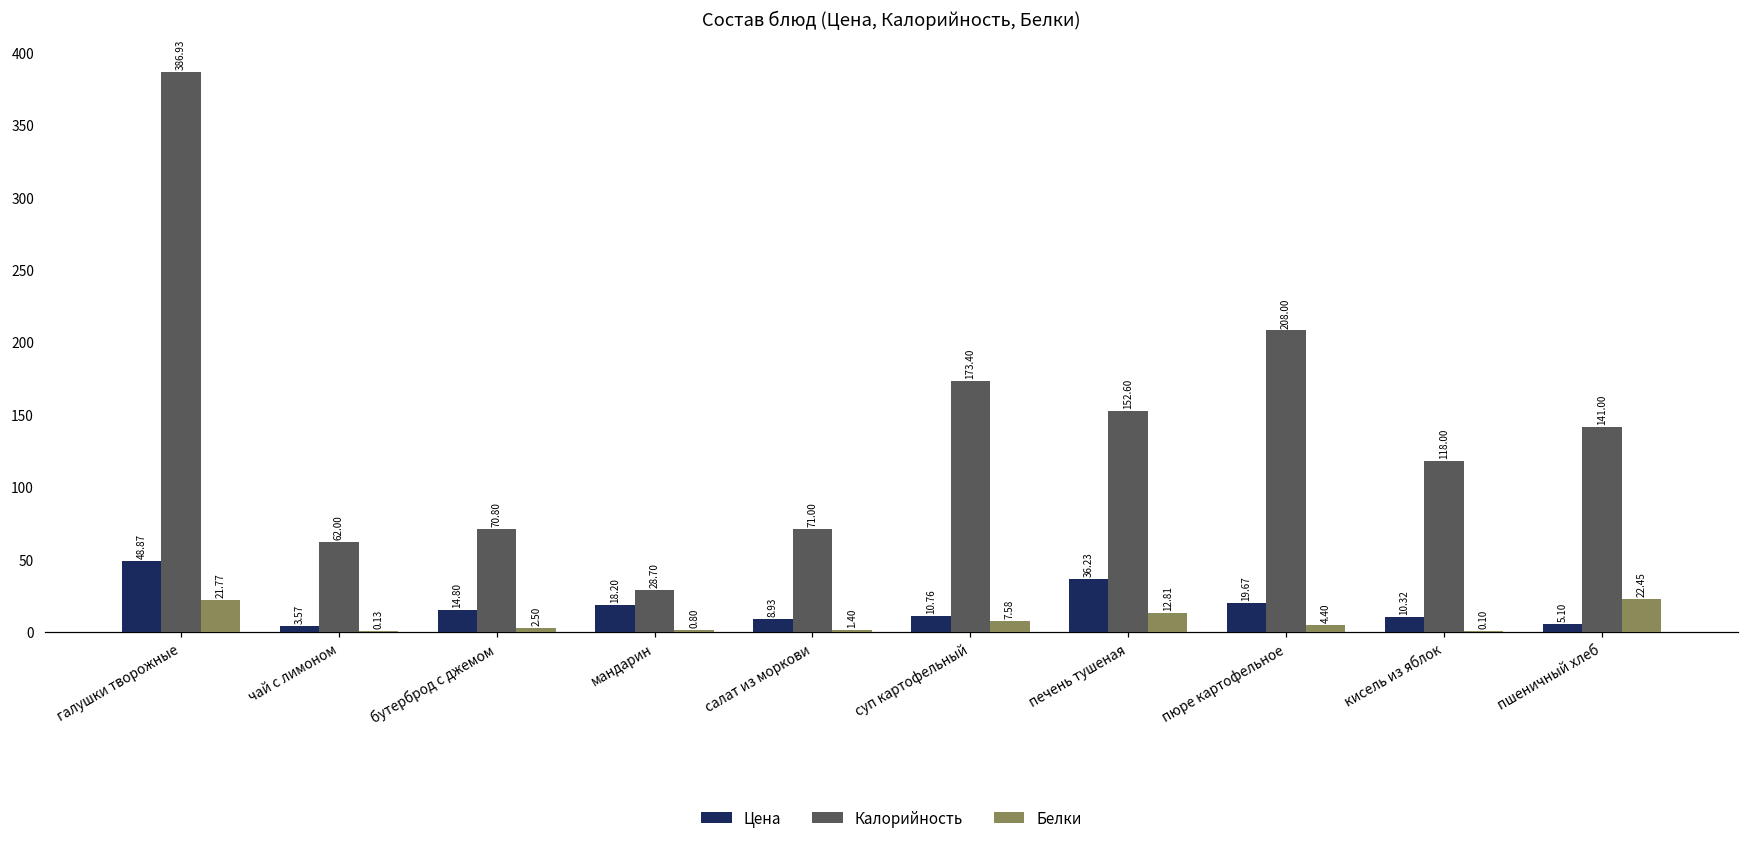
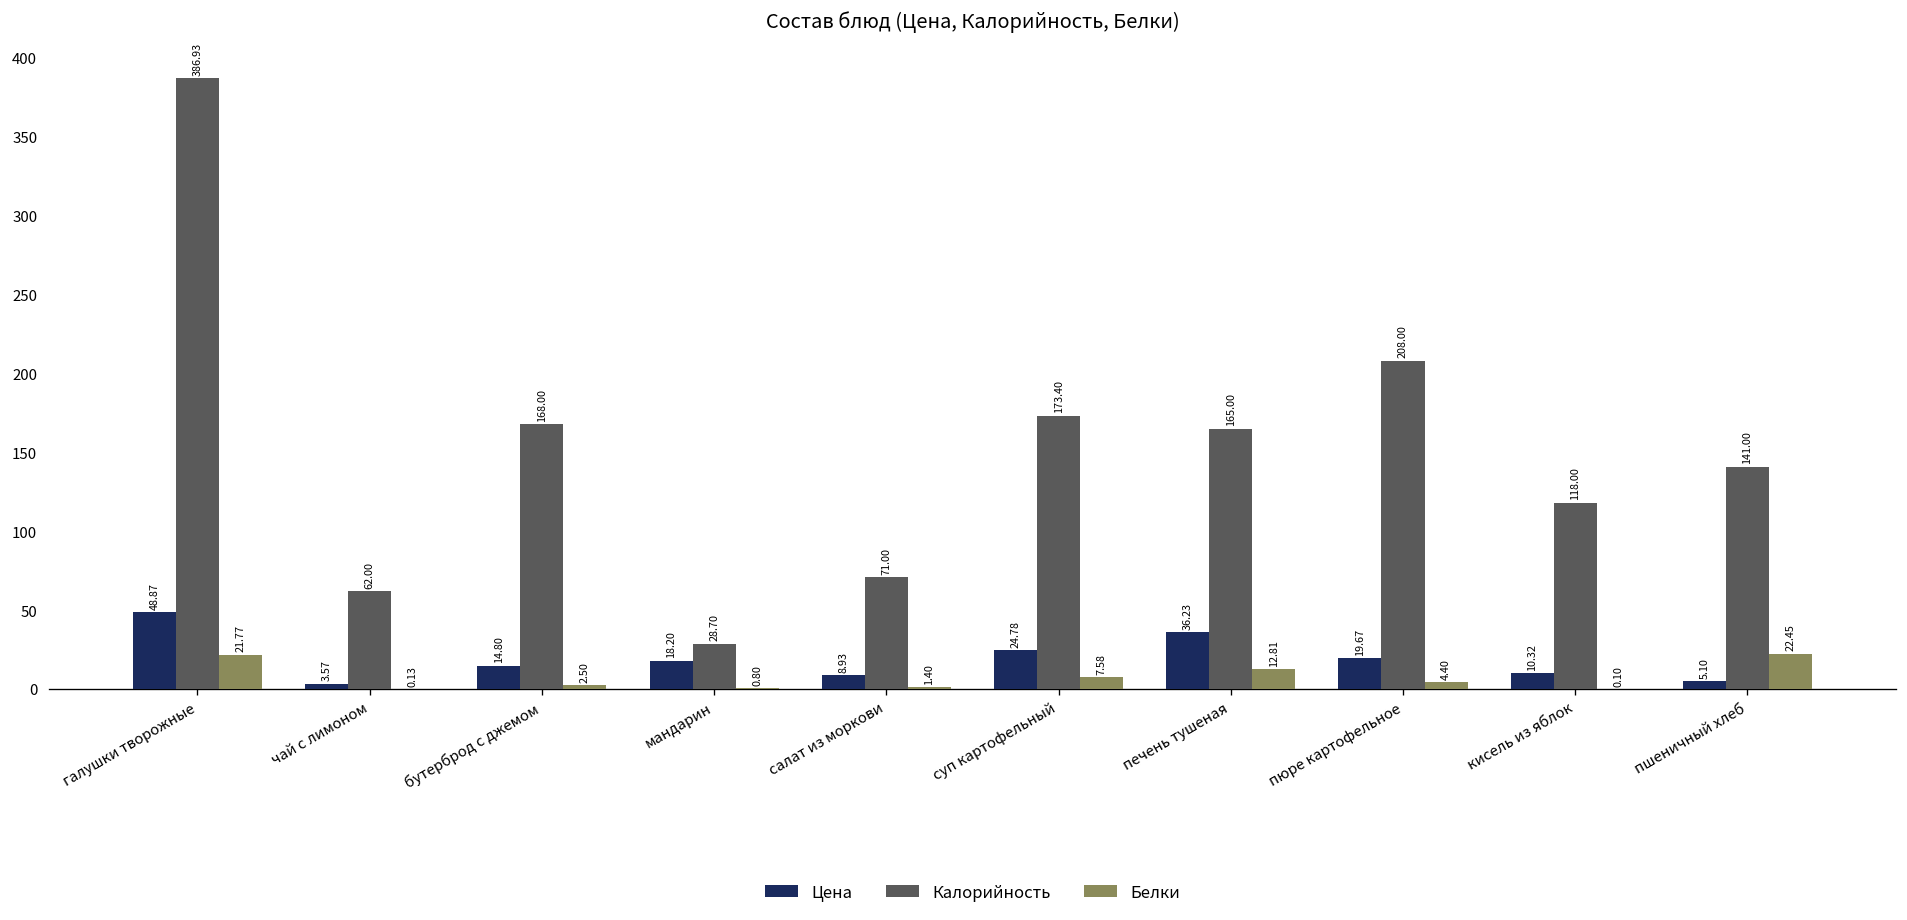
Калорийность, бутерброд с джемом: 70.80 -> 168.00
Цена, суп картофельный: 10.76 -> 24.78
Калорийность, печень тушеная: 152.60 -> 165.00
